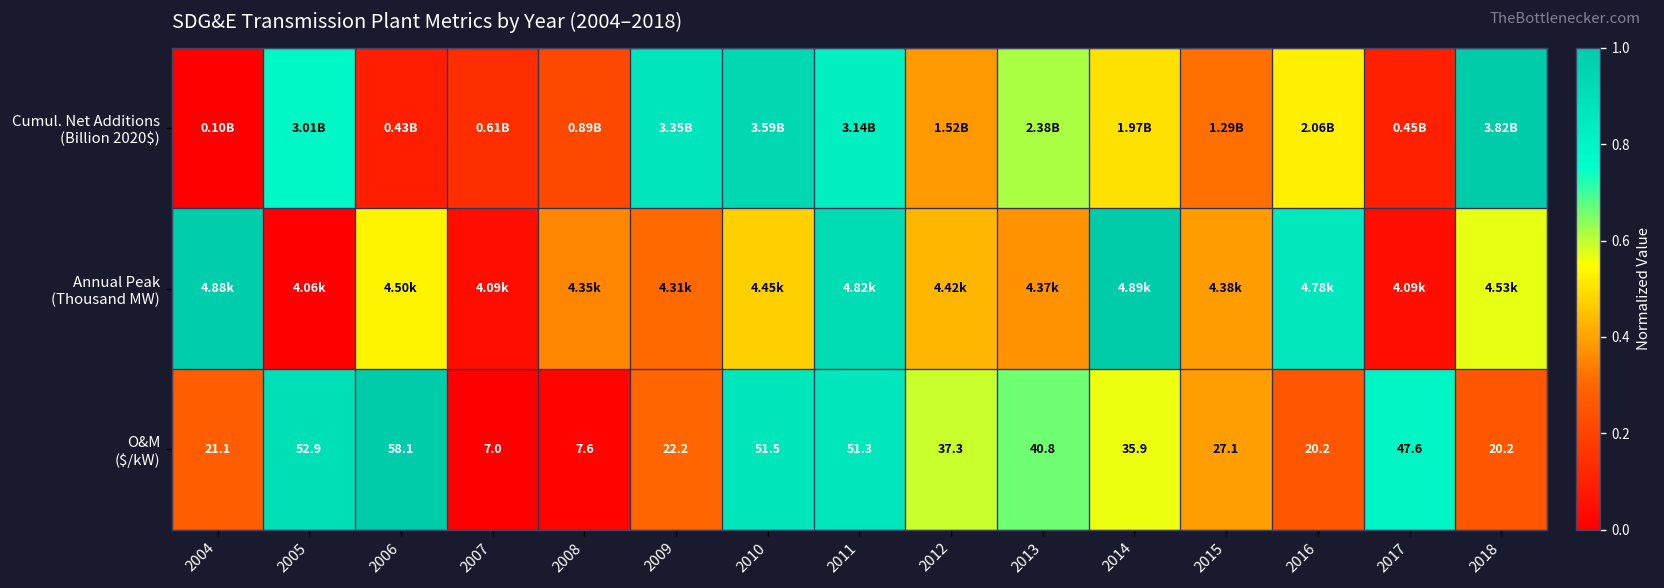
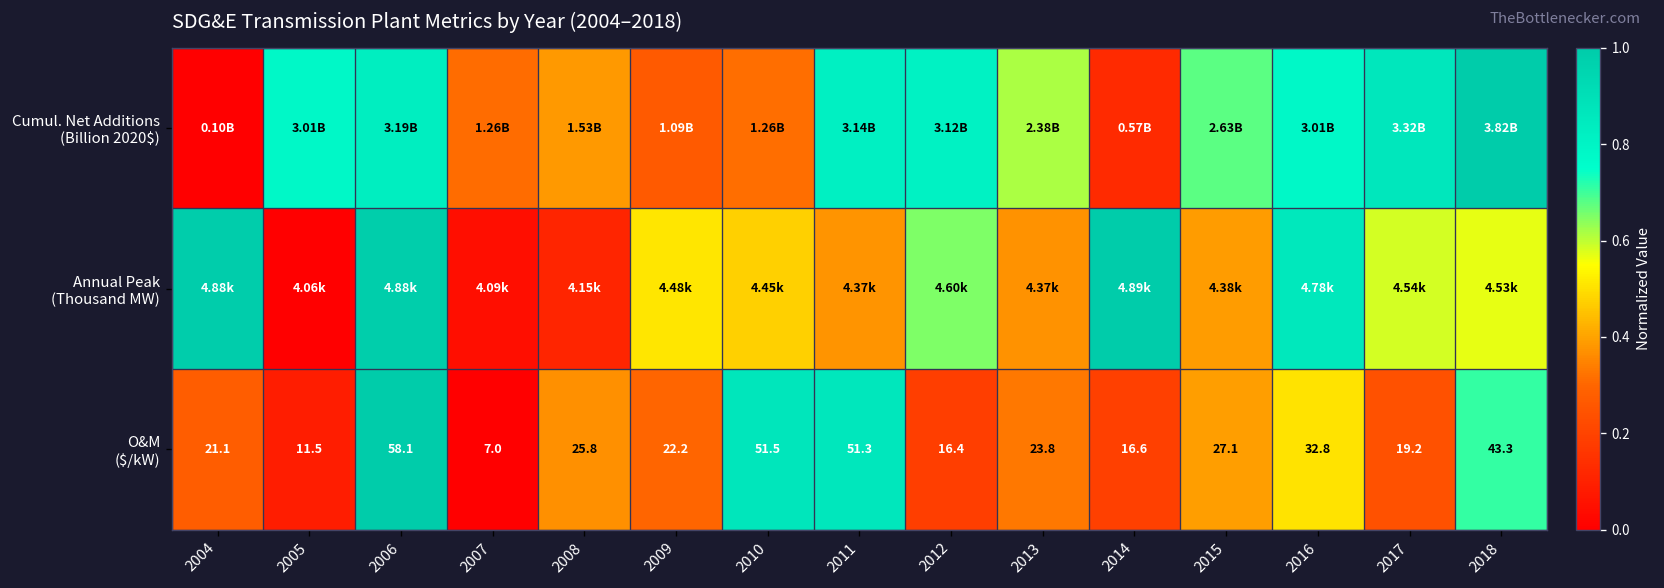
Cumul. Net Additions (Billion 2020$), 2006: 0.43B -> 3.19B
Cumul. Net Additions (Billion 2020$), 2007: 0.61B -> 1.26B
Cumul. Net Additions (Billion 2020$), 2008: 0.89B -> 1.53B
Cumul. Net Additions (Billion 2020$), 2009: 3.35B -> 1.09B
Cumul. Net Additions (Billion 2020$), 2010: 3.59B -> 1.26B
Cumul. Net Additions (Billion 2020$), 2012: 1.52B -> 3.12B
Cumul. Net Additions (Billion 2020$), 2014: 1.97B -> 0.57B
Cumul. Net Additions (Billion 2020$), 2015: 1.29B -> 2.63B
Cumul. Net Additions (Billion 2020$), 2016: 2.06B -> 3.01B
Cumul. Net Additions (Billion 2020$), 2017: 0.45B -> 3.32B
Annual Peak (Thousand MW), 2006: 4.50k -> 4.88k
Annual Peak (Thousand MW), 2008: 4.35k -> 4.15k
Annual Peak (Thousand MW), 2009: 4.31k -> 4.48k
Annual Peak (Thousand MW), 2011: 4.82k -> 4.37k
Annual Peak (Thousand MW), 2012: 4.42k -> 4.60k
Annual Peak (Thousand MW), 2017: 4.09k -> 4.54k
O&M ($/kW), 2005: 52.9 -> 11.5
O&M ($/kW), 2008: 7.6 -> 25.8
O&M ($/kW), 2012: 37.3 -> 16.4
O&M ($/kW), 2013: 40.8 -> 23.8
O&M ($/kW), 2014: 35.9 -> 16.6
O&M ($/kW), 2016: 20.2 -> 32.8
O&M ($/kW), 2017: 47.6 -> 19.2
O&M ($/kW), 2018: 20.2 -> 43.3
